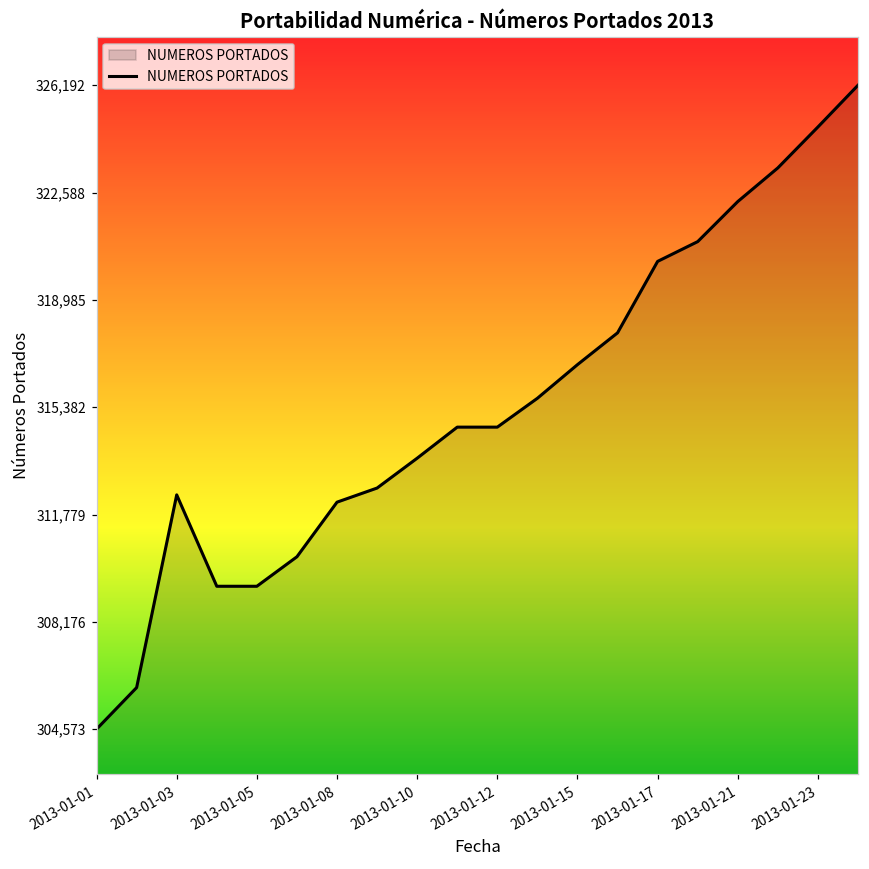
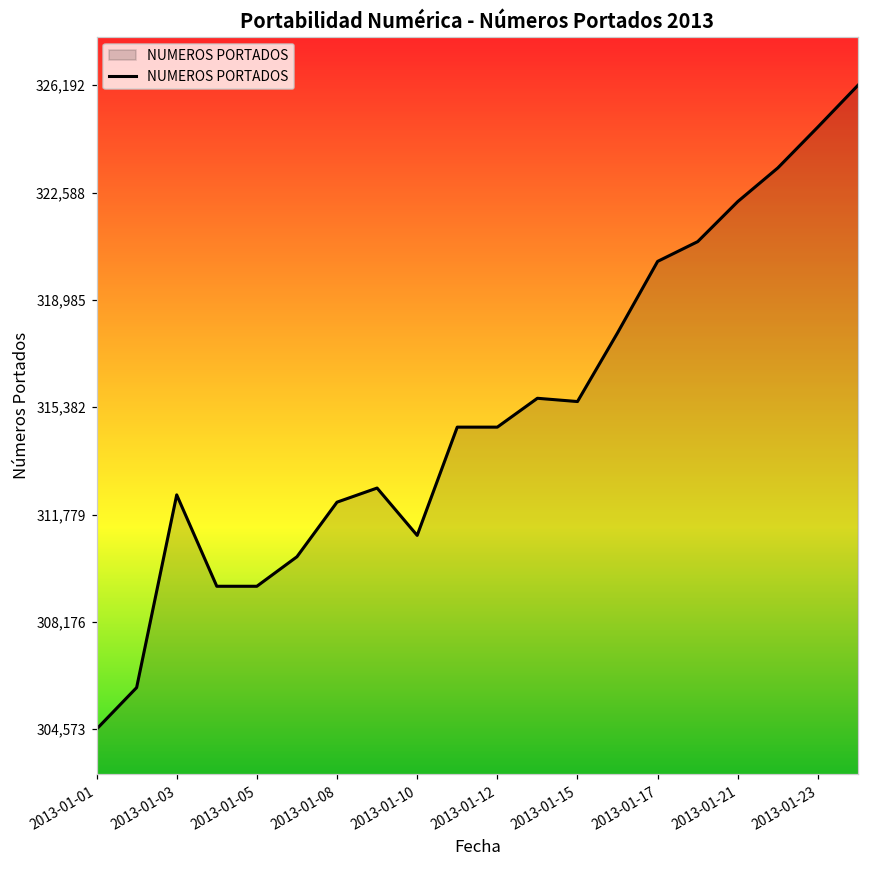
2013-01-10: 313,700 -> 311,100
2013-01-15: 316,800 -> 315,600
